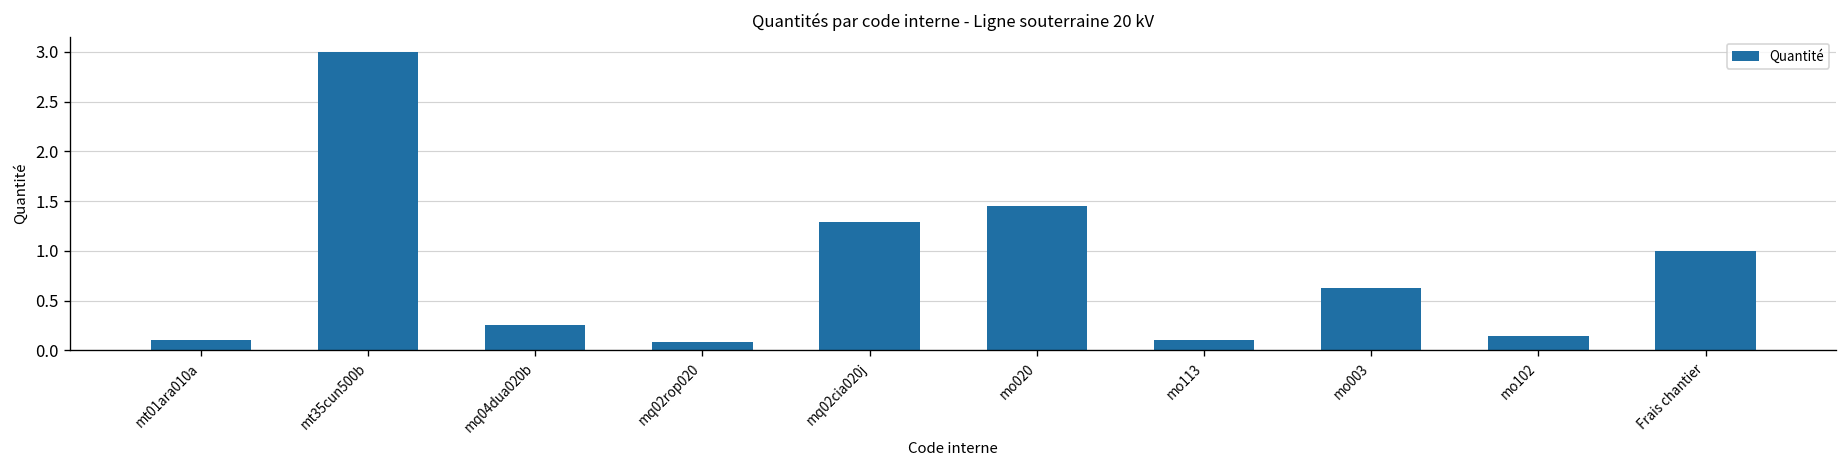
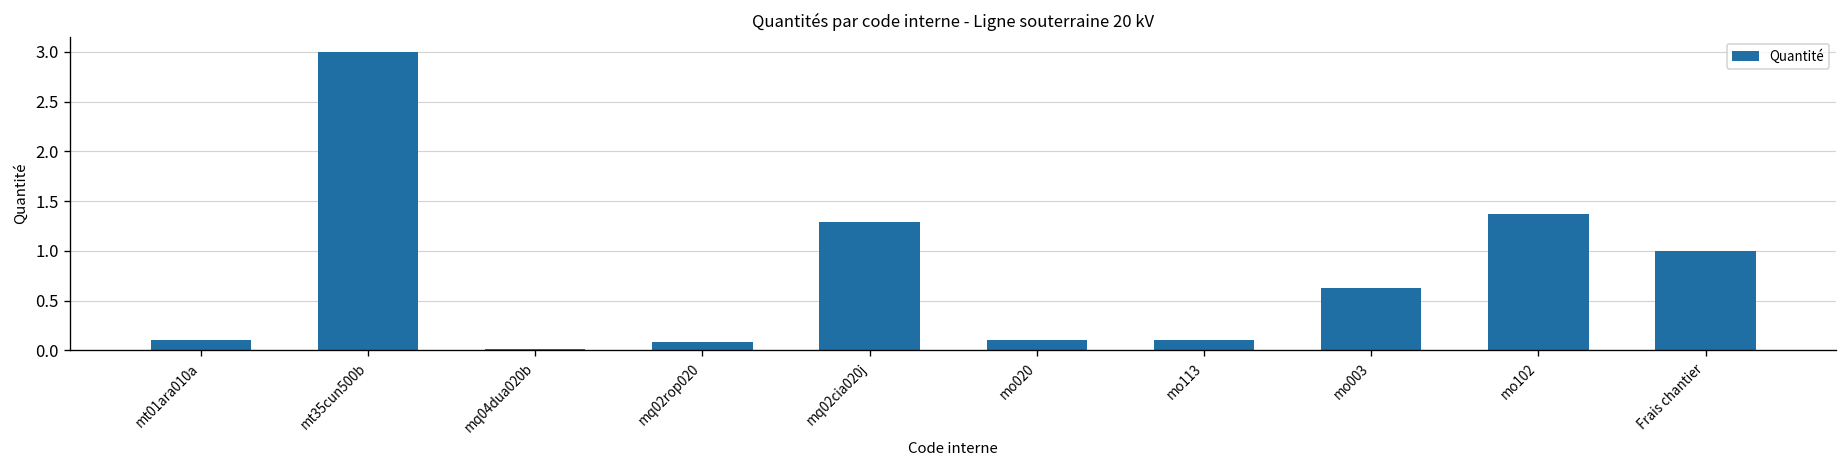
mq04dua020b: 0.3 -> 0.0
mo020: 1.5 -> 0.1
mo102: 0.1 -> 1.4
